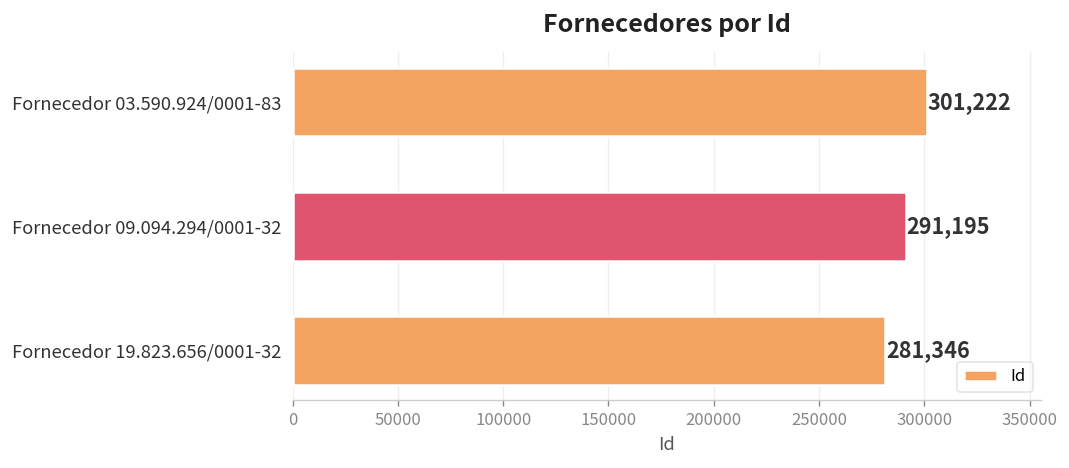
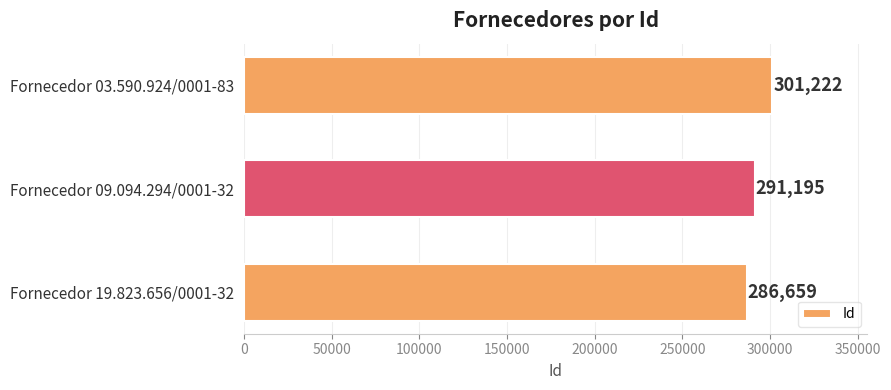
Fornecedor 19.823.656/0001-32: 281,346 -> 286,659
